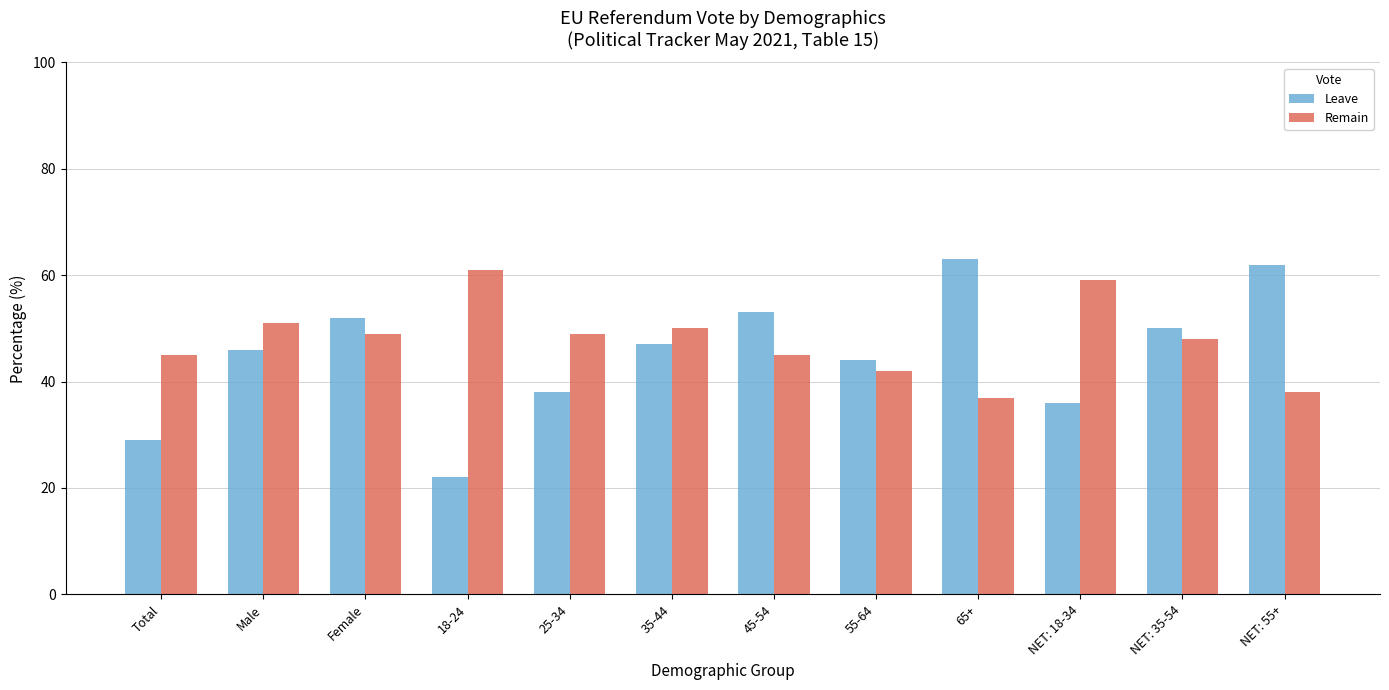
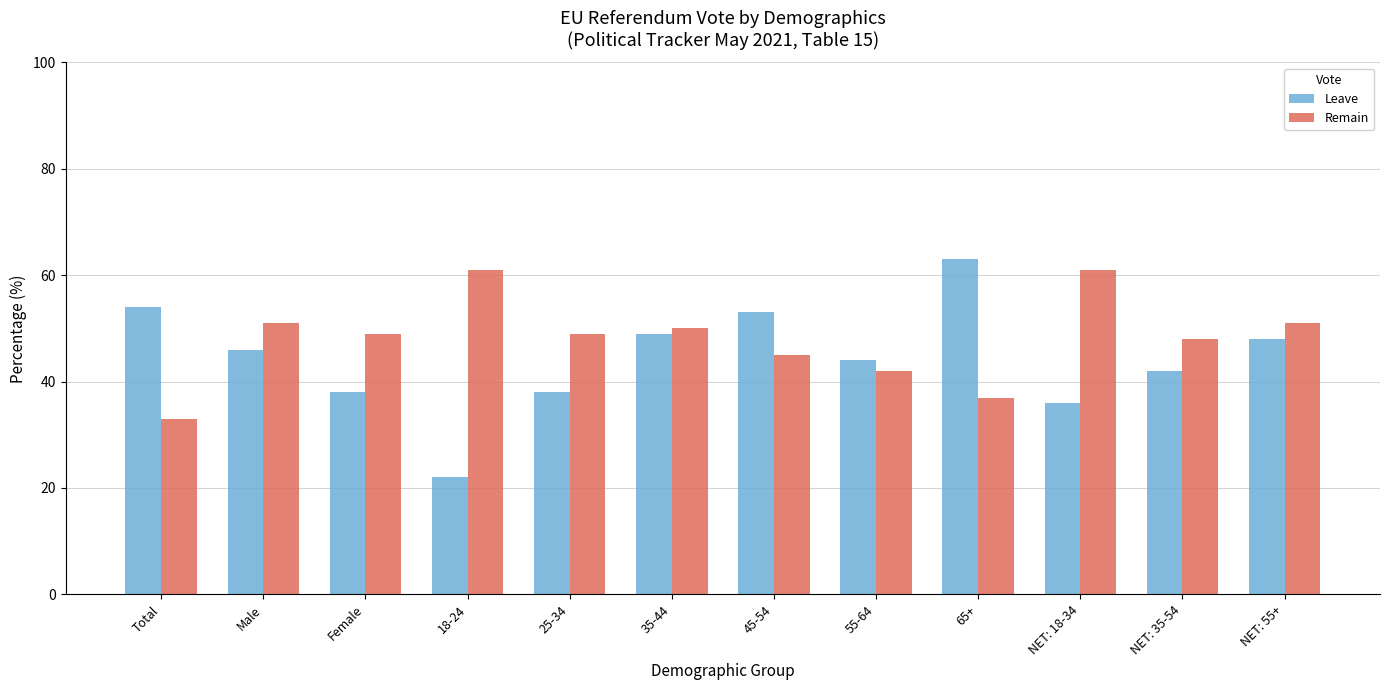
Leave, Total: 29 -> 54
Remain, Total: 45 -> 33
Leave, Female: 52 -> 38
Leave, 35-44: 47 -> 49
Remain, NET: 18-34: 59 -> 61
Leave, NET: 35-54: 50 -> 42
Leave, NET: 55+: 62 -> 48
Remain, NET: 55+: 38 -> 51
